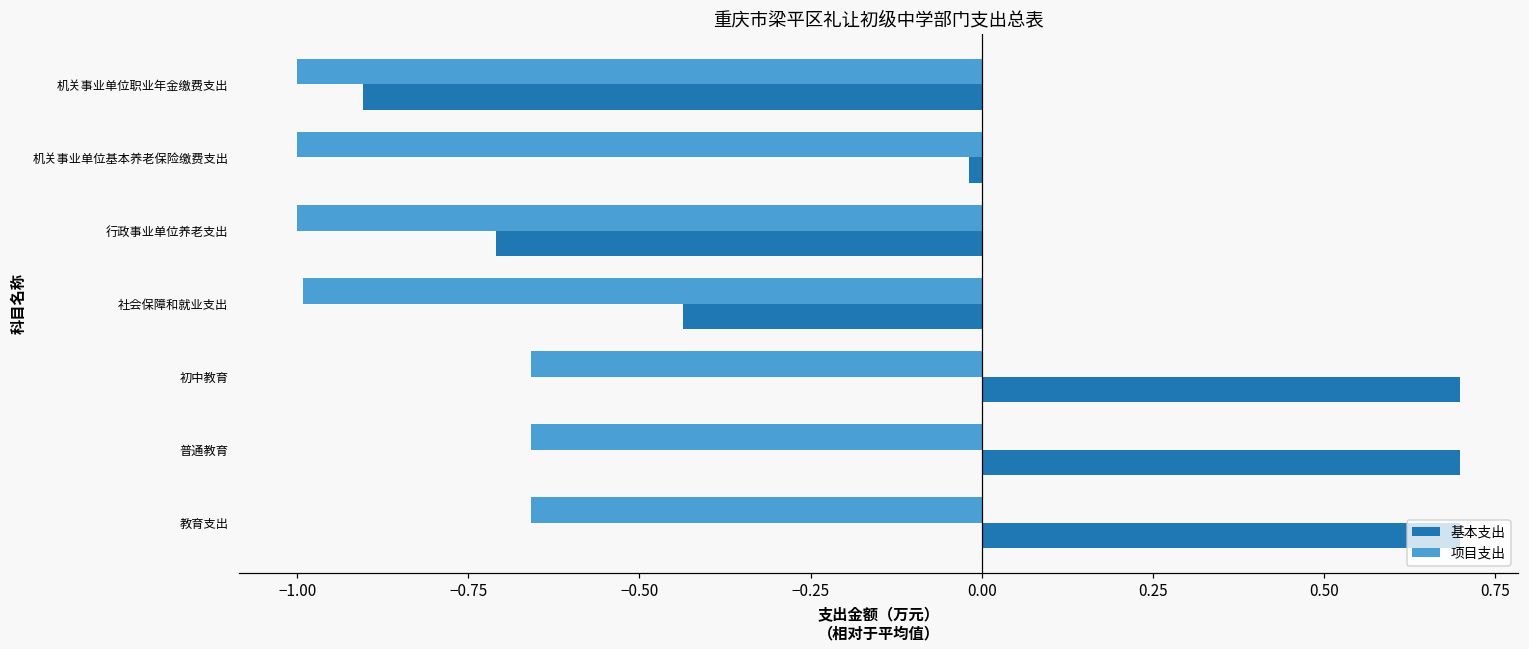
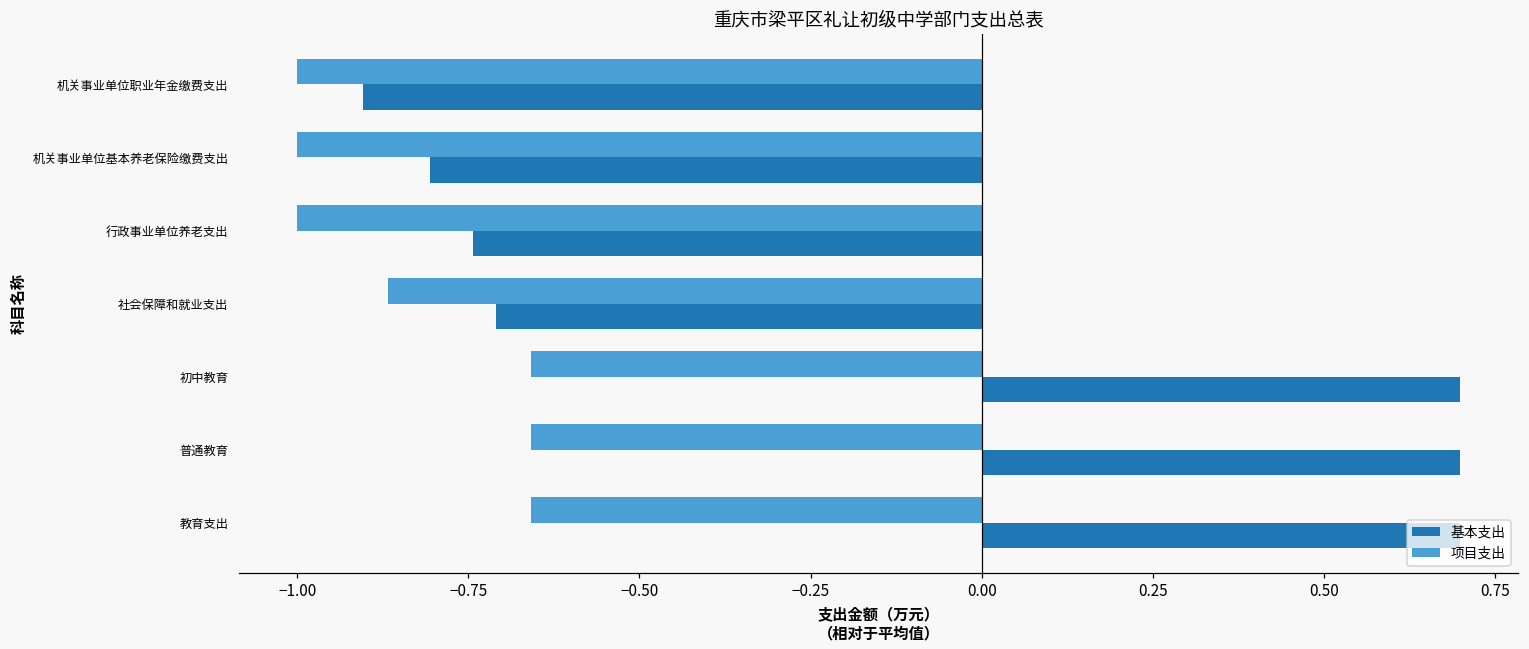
基本支出, 机关事业单位基本养老保险缴费支出: -0.02 -> -0.81
基本支出, 行政事业单位养老支出: -0.71 -> -0.74
项目支出, 社会保障和就业支出: -0.99 -> -0.87
基本支出, 社会保障和就业支出: -0.44 -> -0.71
